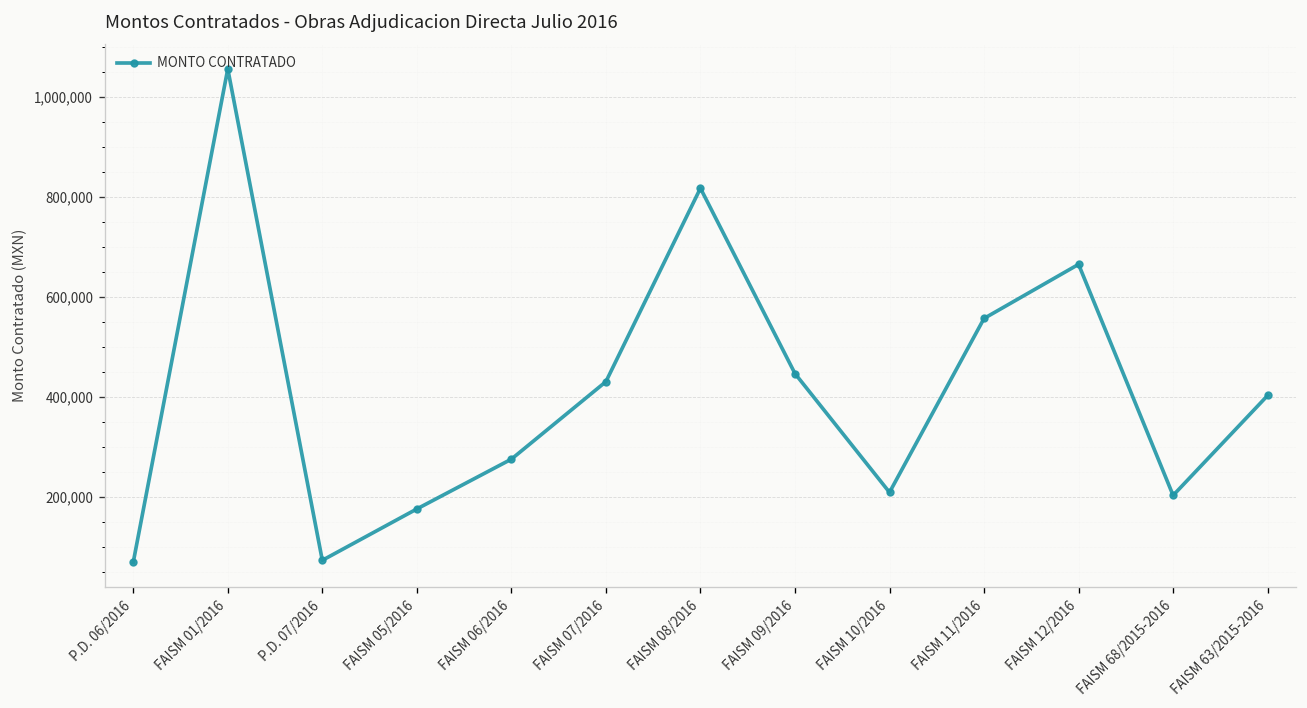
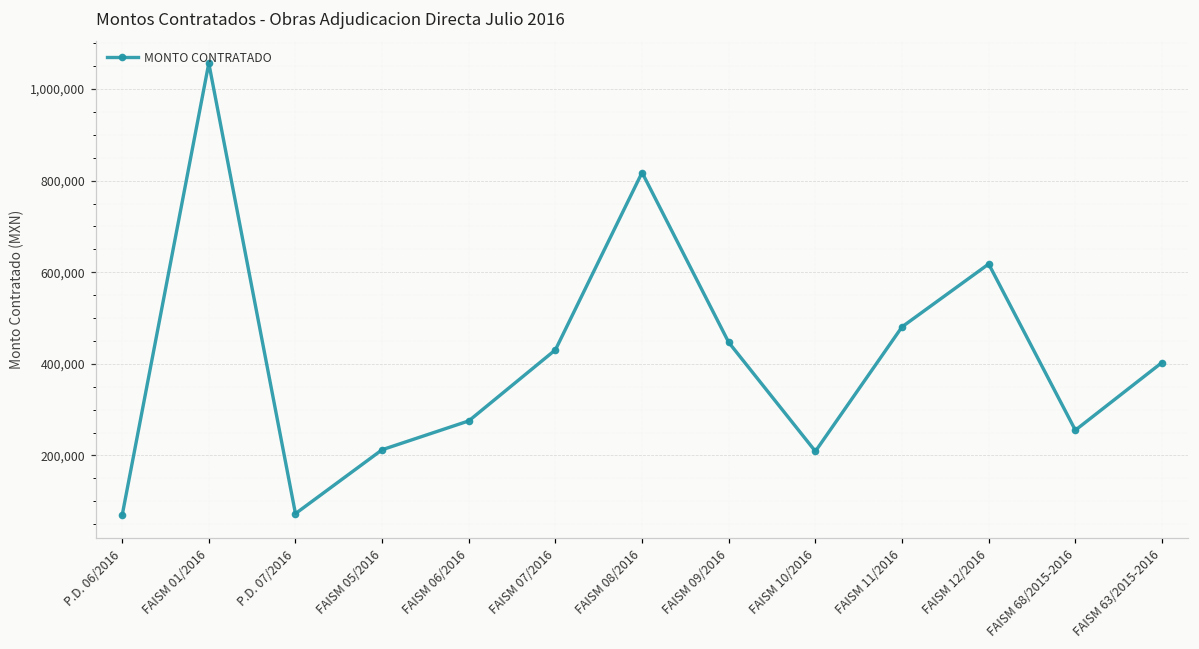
FAISM 05/2016: 180,000 -> 210,000
FAISM 11/2016: 560,000 -> 480,000
FAISM 12/2016: 670,000 -> 620,000
FAISM 68/2015-2016: 200,000 -> 260,000
